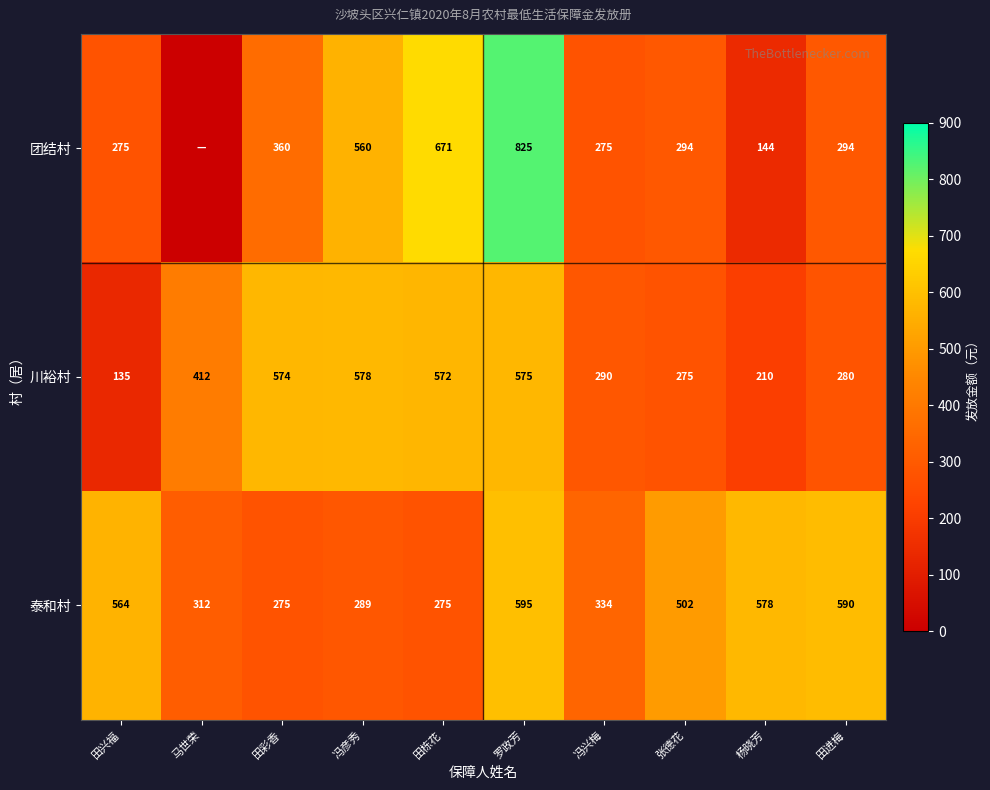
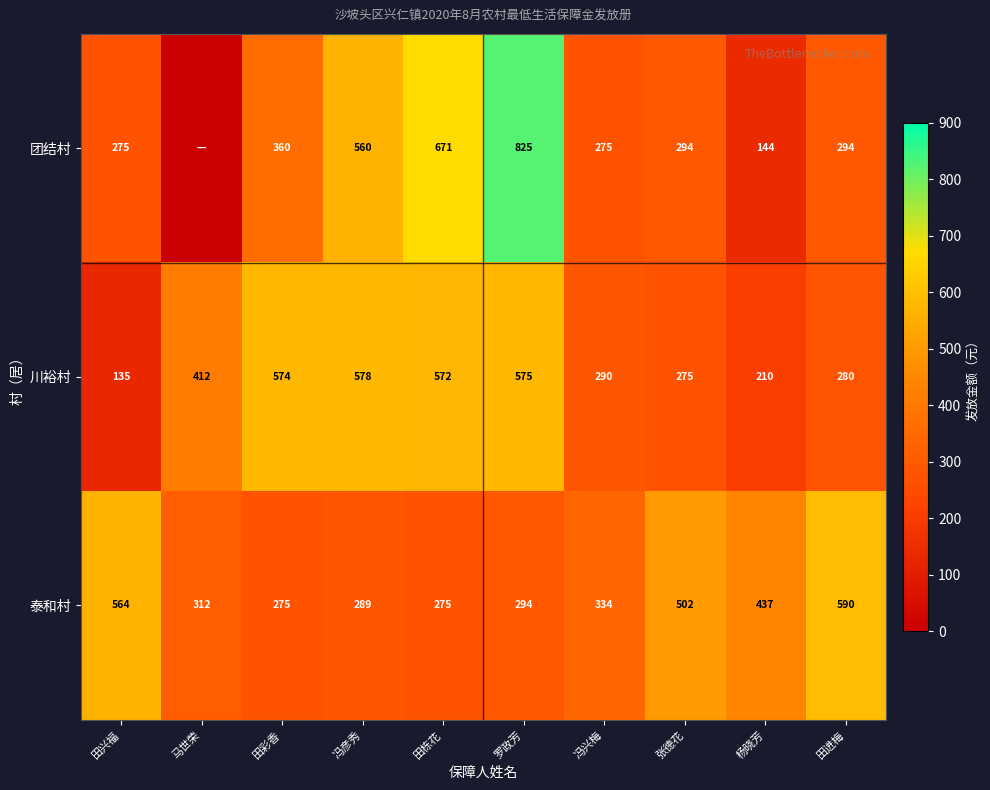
泰和村, 罗政芳: 595 -> 294
泰和村, 杨晓芳: 578 -> 437
